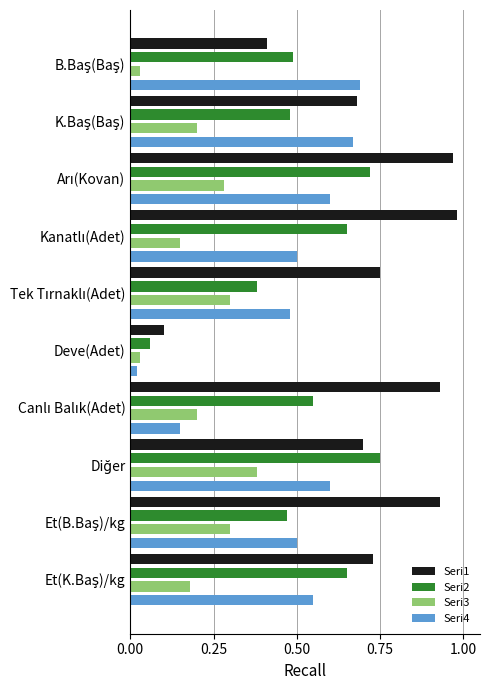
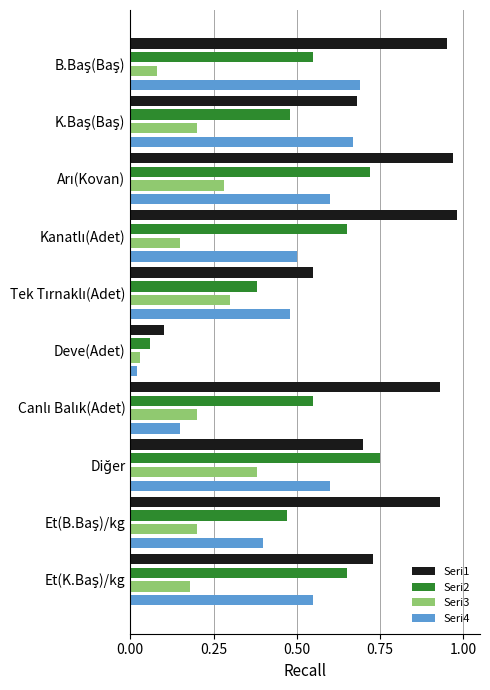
Seri1, B.Baş(Baş): 0.41 -> 0.95
Seri2, B.Baş(Baş): 0.49 -> 0.55
Seri3, B.Baş(Baş): 0.03 -> 0.08
Seri1, Tek Tırnaklı(Adet): 0.75 -> 0.55
Seri3, Et(B.Baş)/kg: 0.3 -> 0.2
Seri4, Et(B.Baş)/kg: 0.5 -> 0.4
